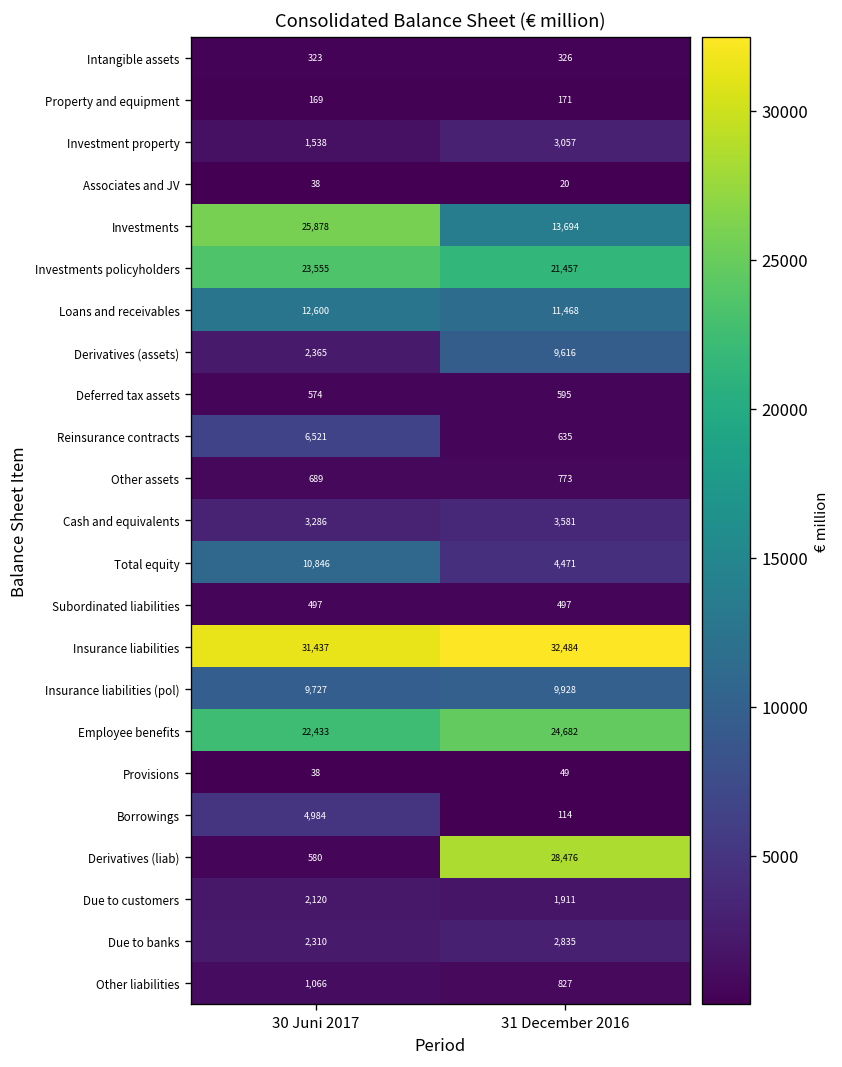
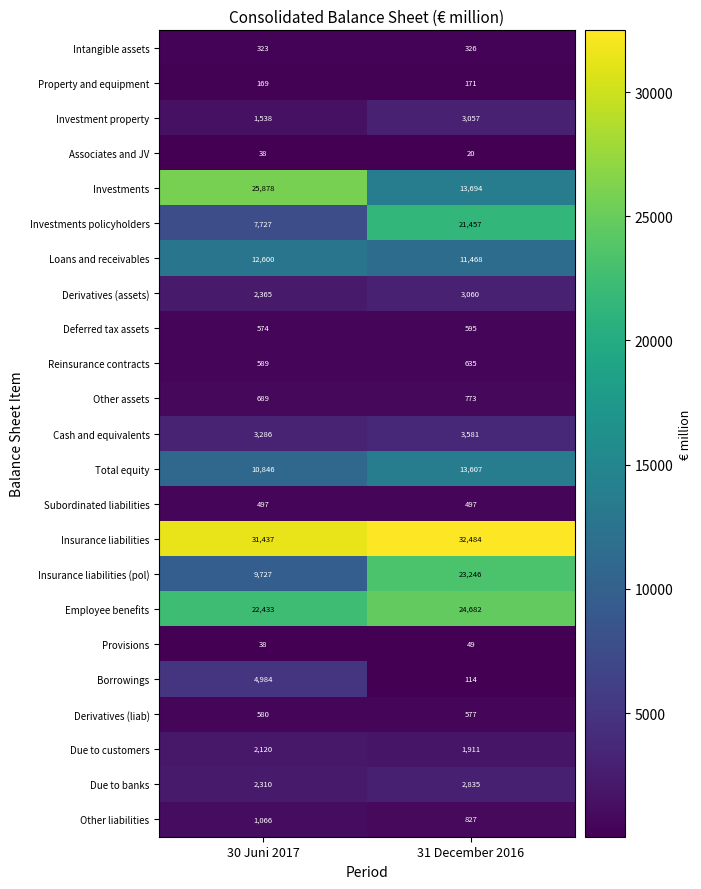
Investments policyholders, 30 Juni 2017: 23,555 -> 7,727
Derivatives (assets), 31 December 2016: 9,616 -> 3,060
Reinsurance contracts, 30 Juni 2017: 6,521 -> 589
Total equity, 31 December 2016: 4,471 -> 13,607
Insurance liabilities (pol), 31 December 2016: 9,928 -> 23,246
Derivatives (liab), 31 December 2016: 28,476 -> 577
